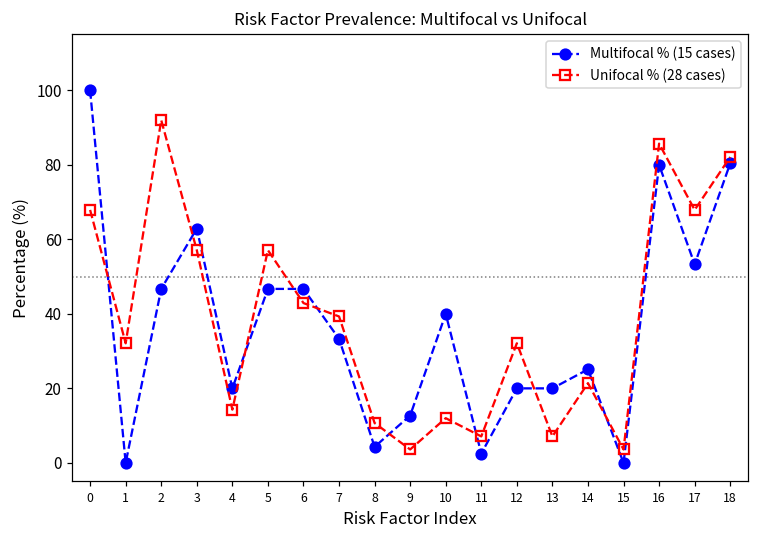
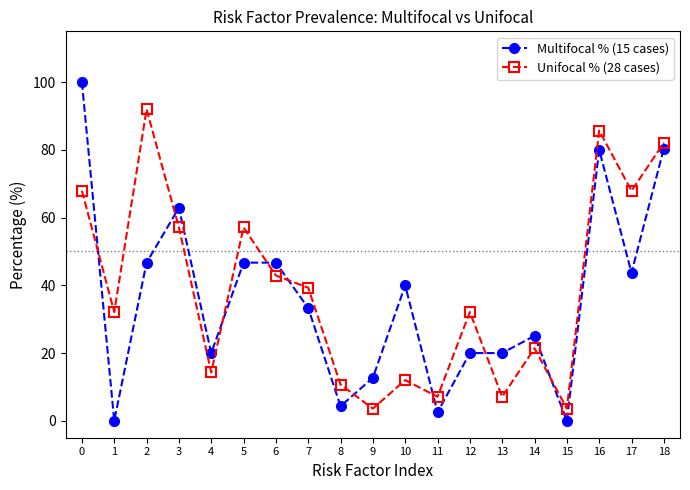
Multifocal % (15 cases), 17: 53 -> 44
